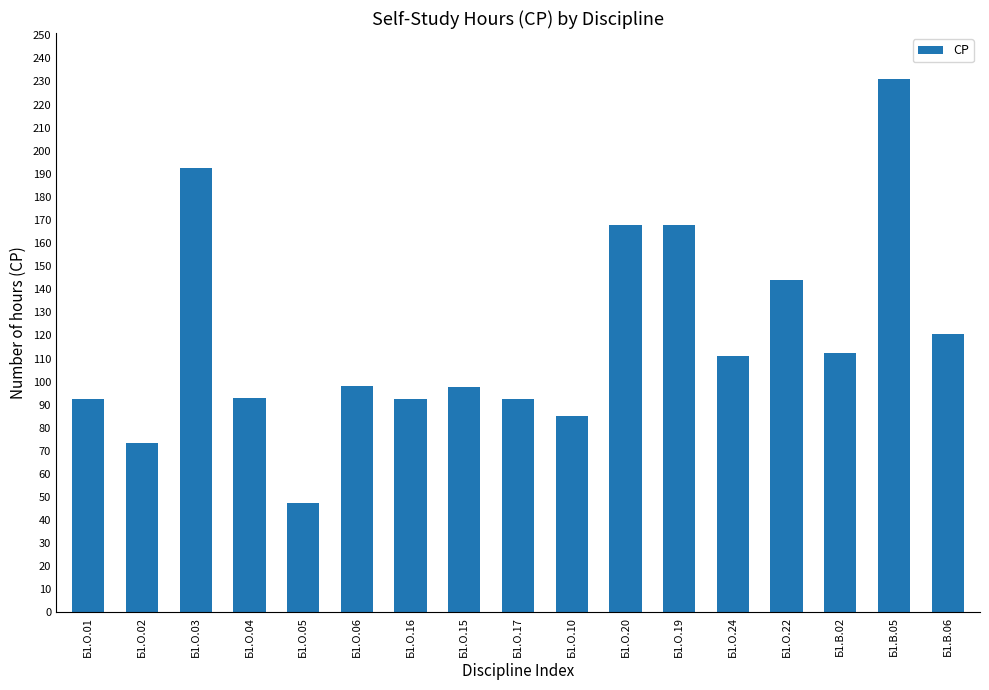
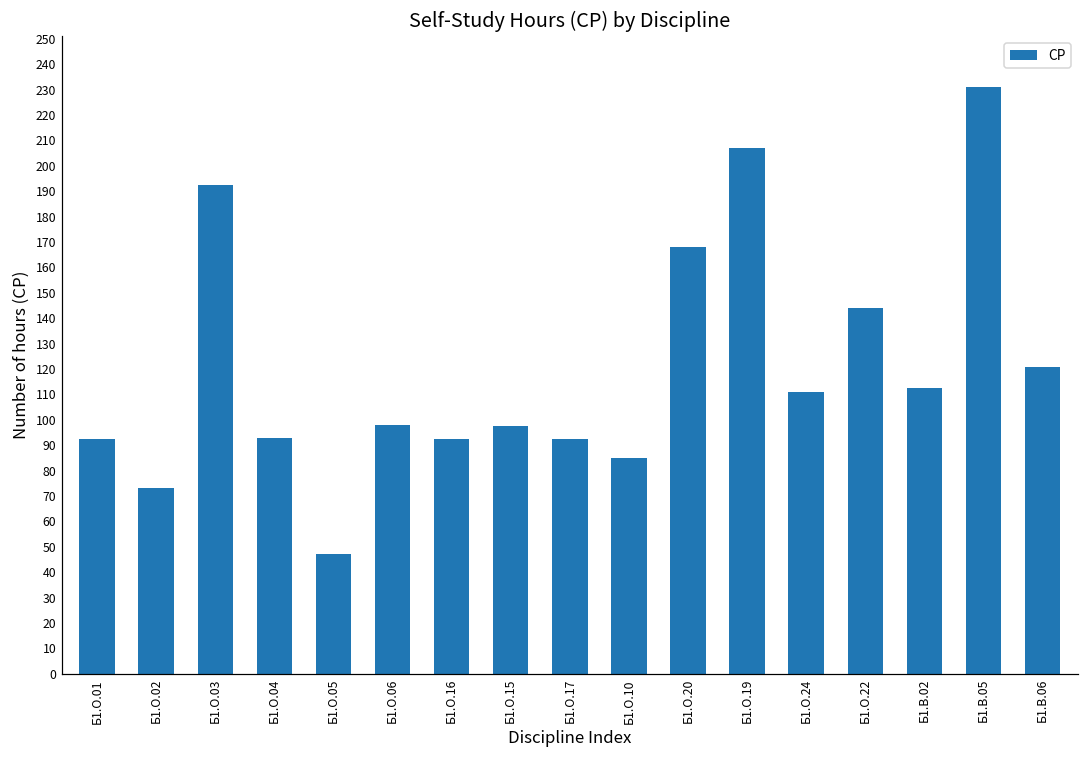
Б1.О.19: 168 -> 207
